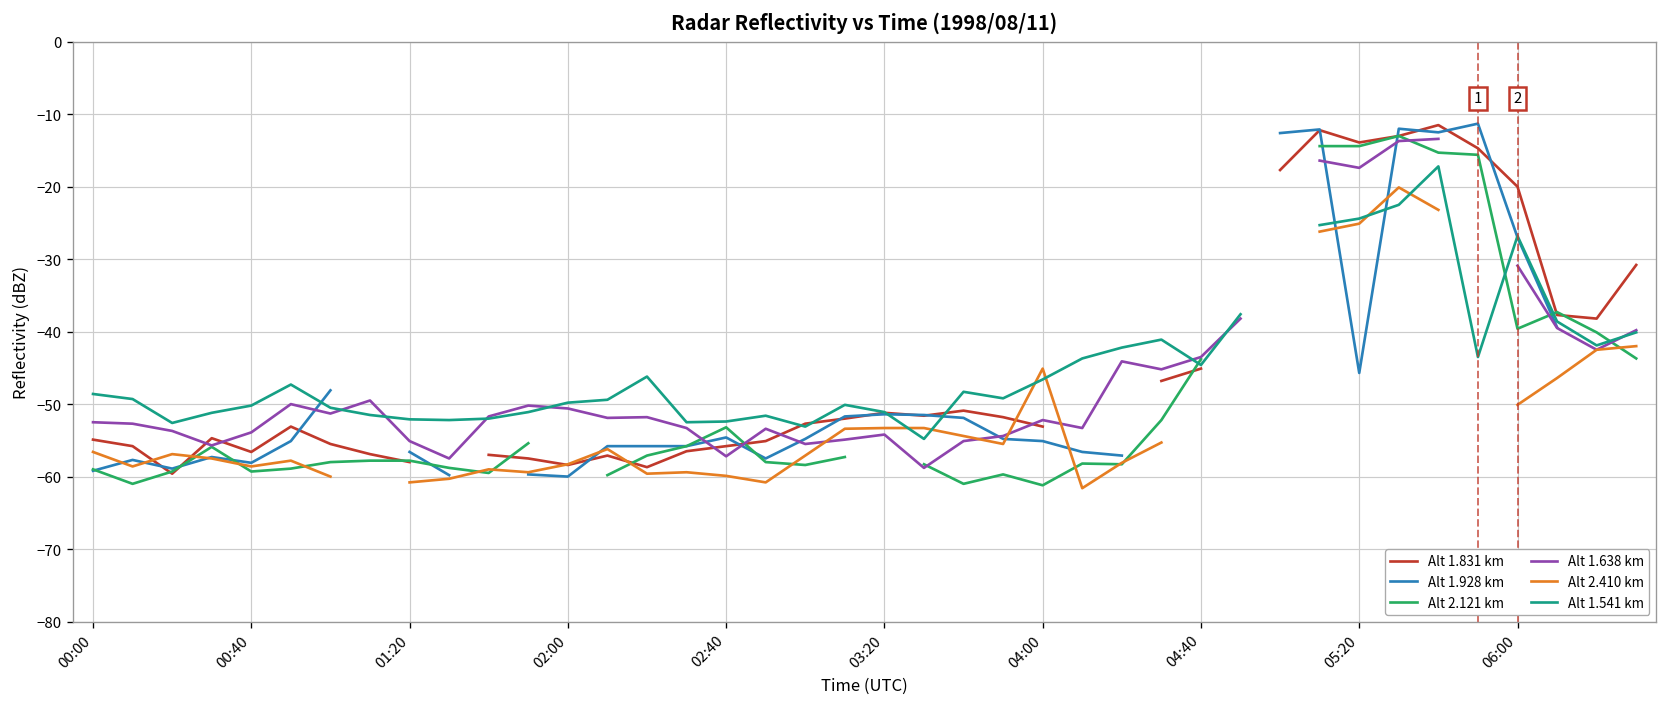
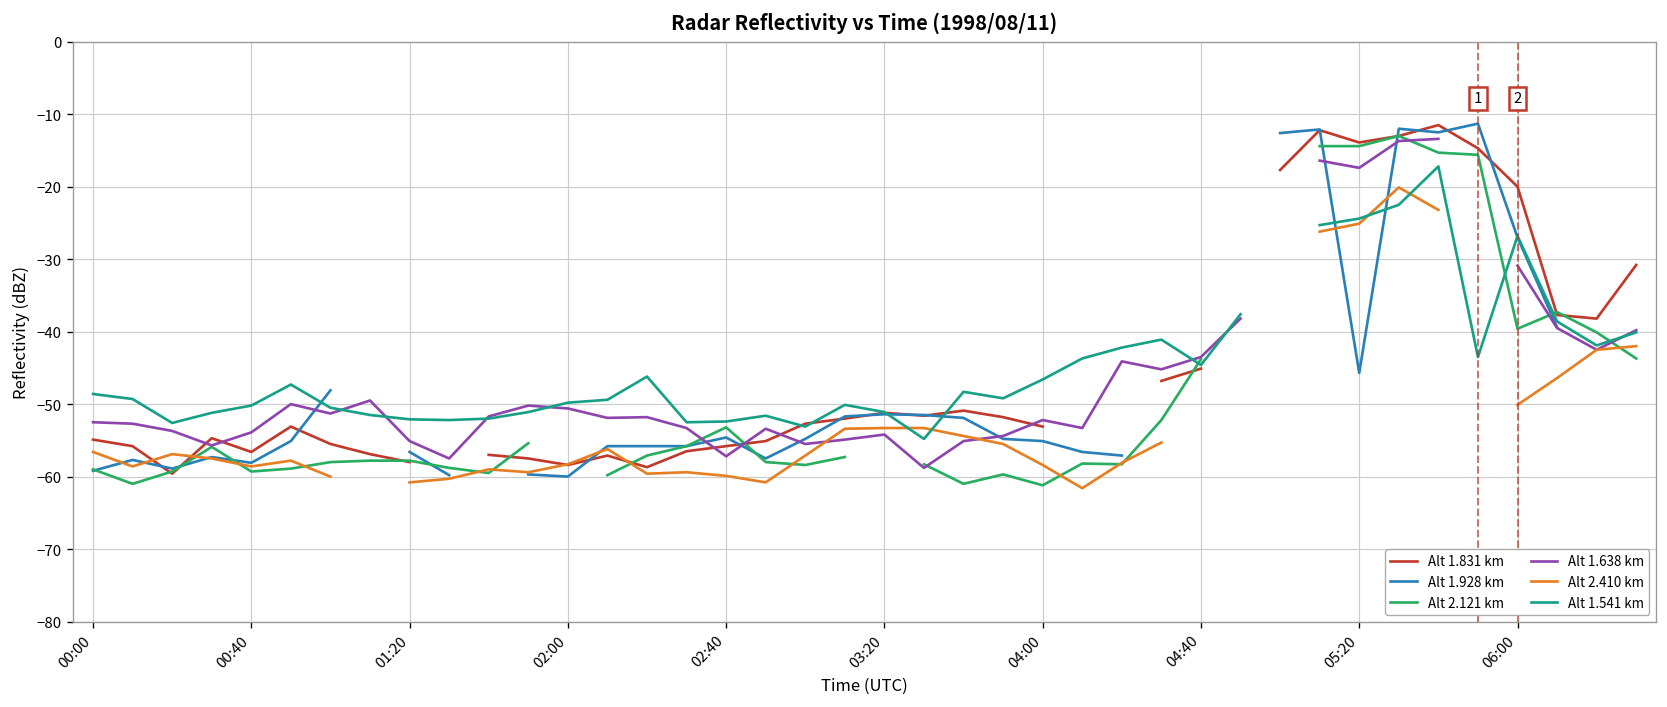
Alt 2.410 km, 04:00: -45 -> -58
